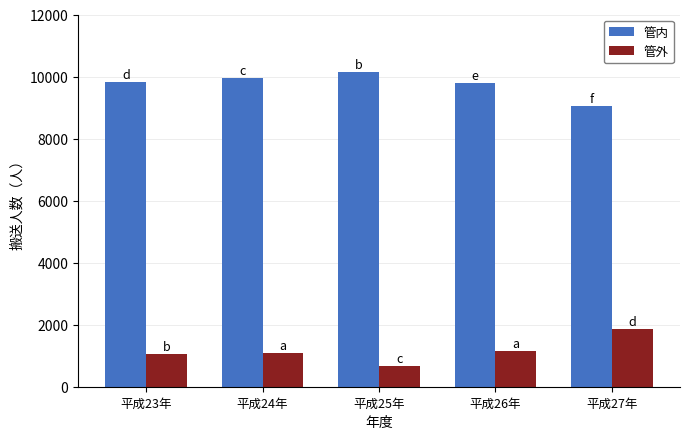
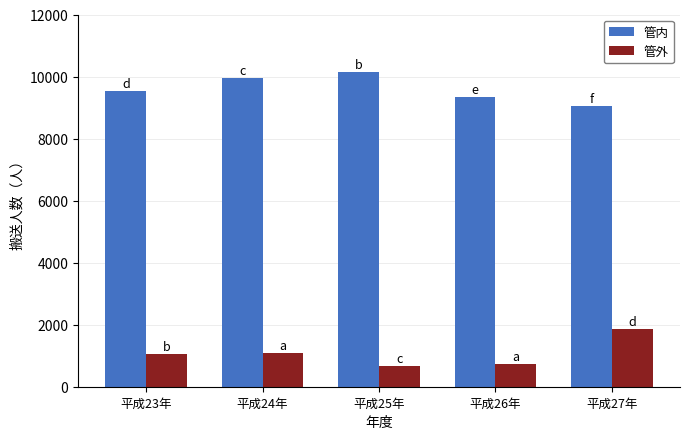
管内, 平成23年: 9800 -> 9500
管内, 平成26年: 9800 -> 9400
管外, 平成26年: 1100 -> 700
